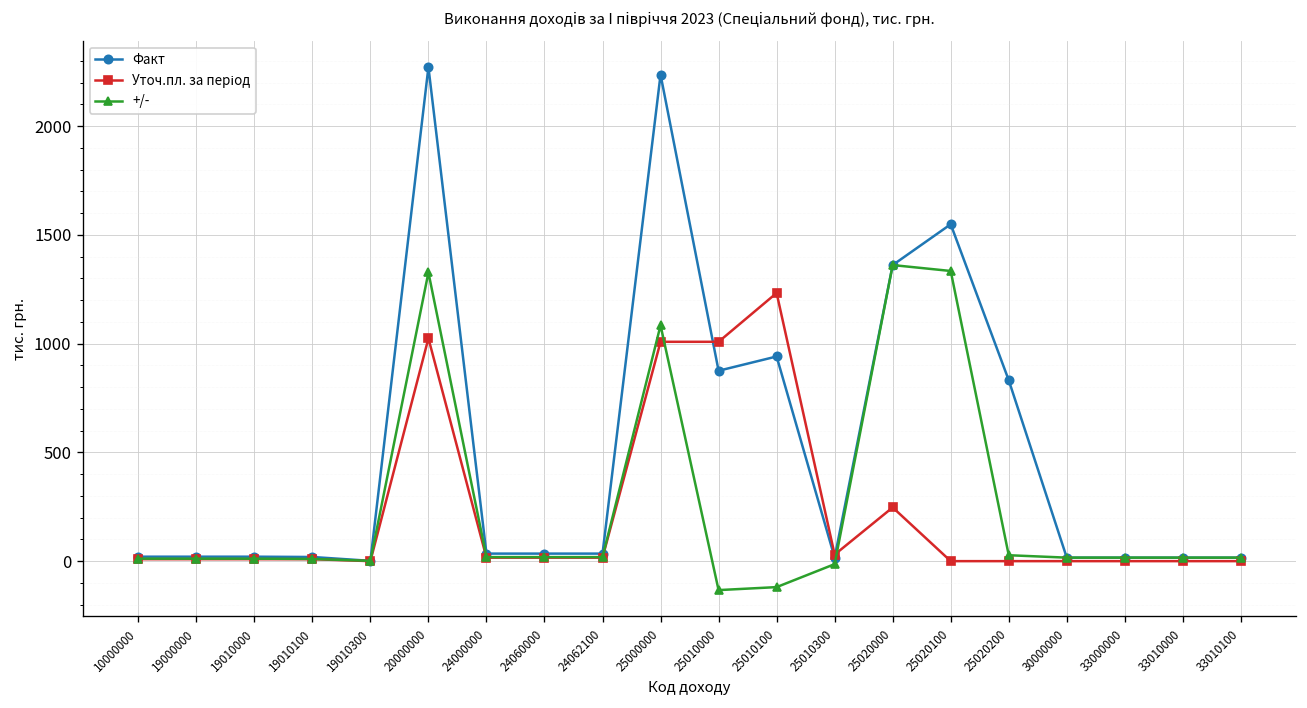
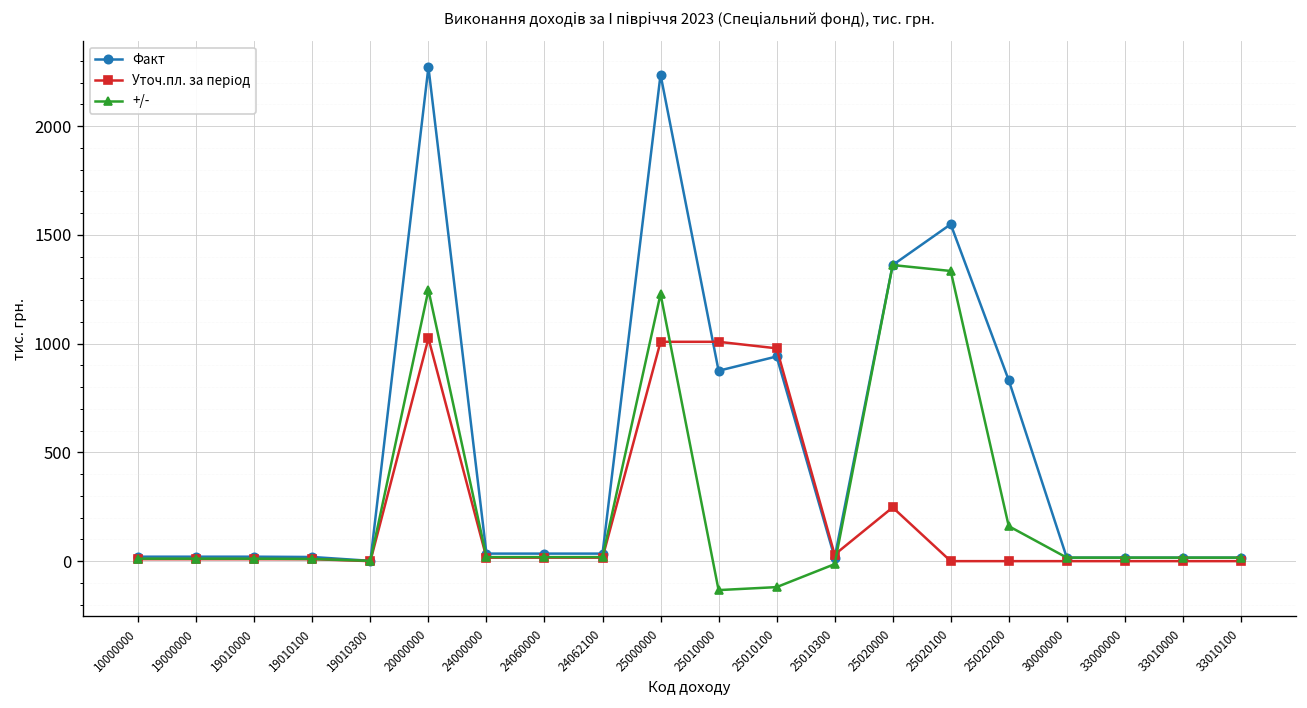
+/-, 20000000: 1330 -> 1250
+/-, 25000000: 1080 -> 1230
Уточ.пл. за період, 25010100: 1230 -> 980
+/-, 25020200: 30 -> 160
